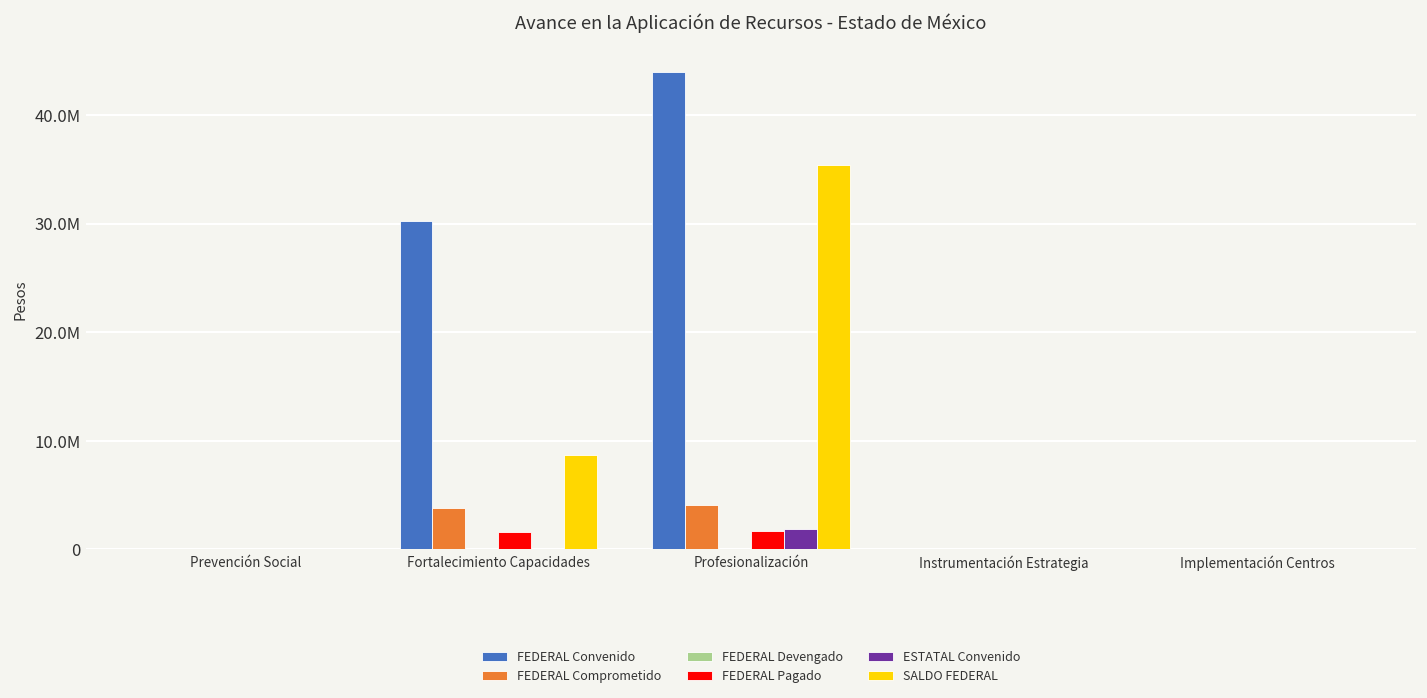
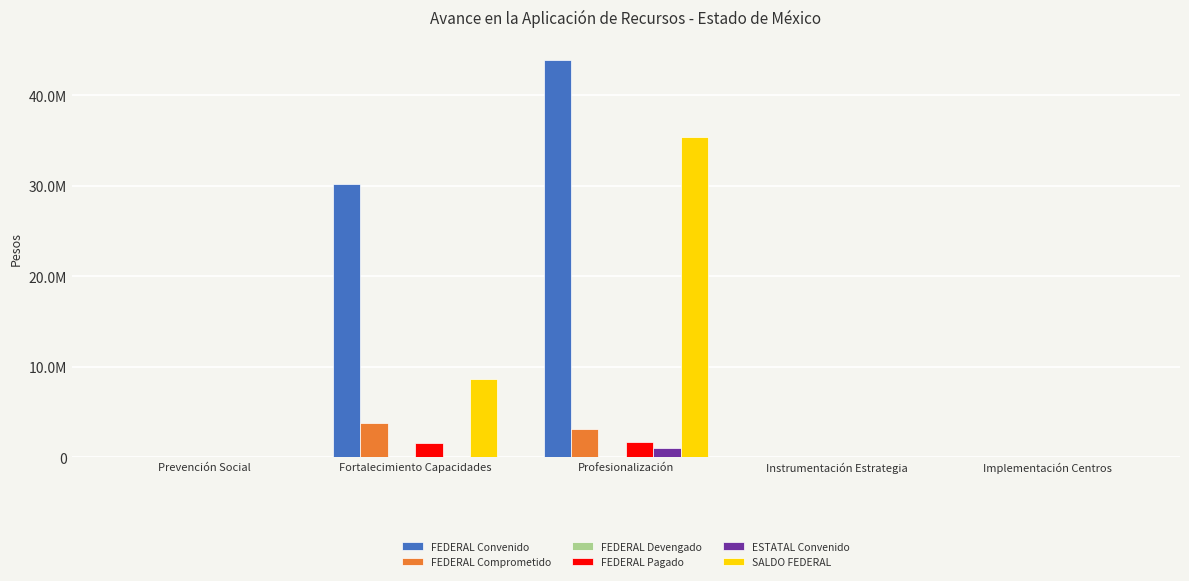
FEDERAL Comprometido, Profesionalización: 4000000 -> 3000000
ESTATAL Convenido, Profesionalización: 2000000 -> 1000000
